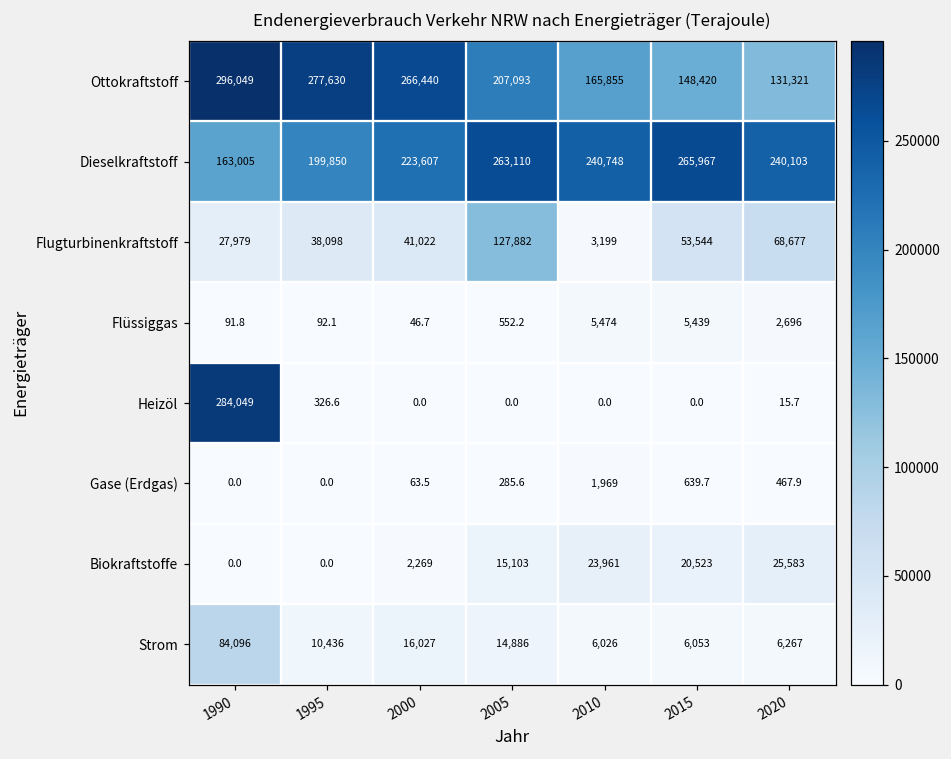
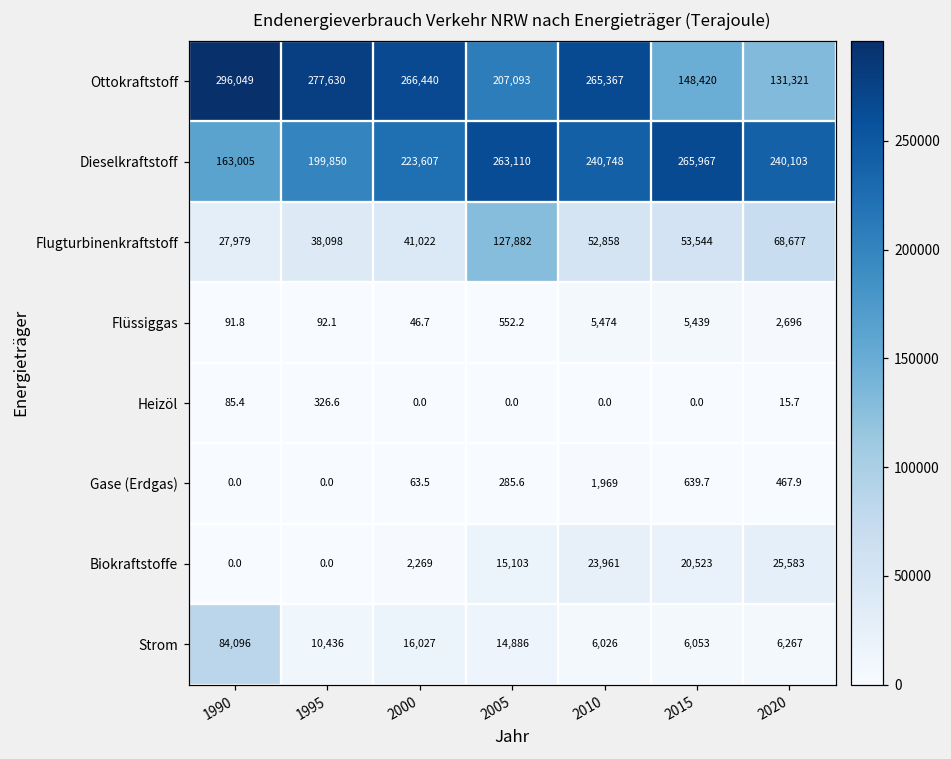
Ottokraftstoff, 2010: 165,855 -> 265,367
Flugturbinenkraftstoff, 2010: 3,199 -> 52,858
Heizöl, 1990: 284,049 -> 85.4
